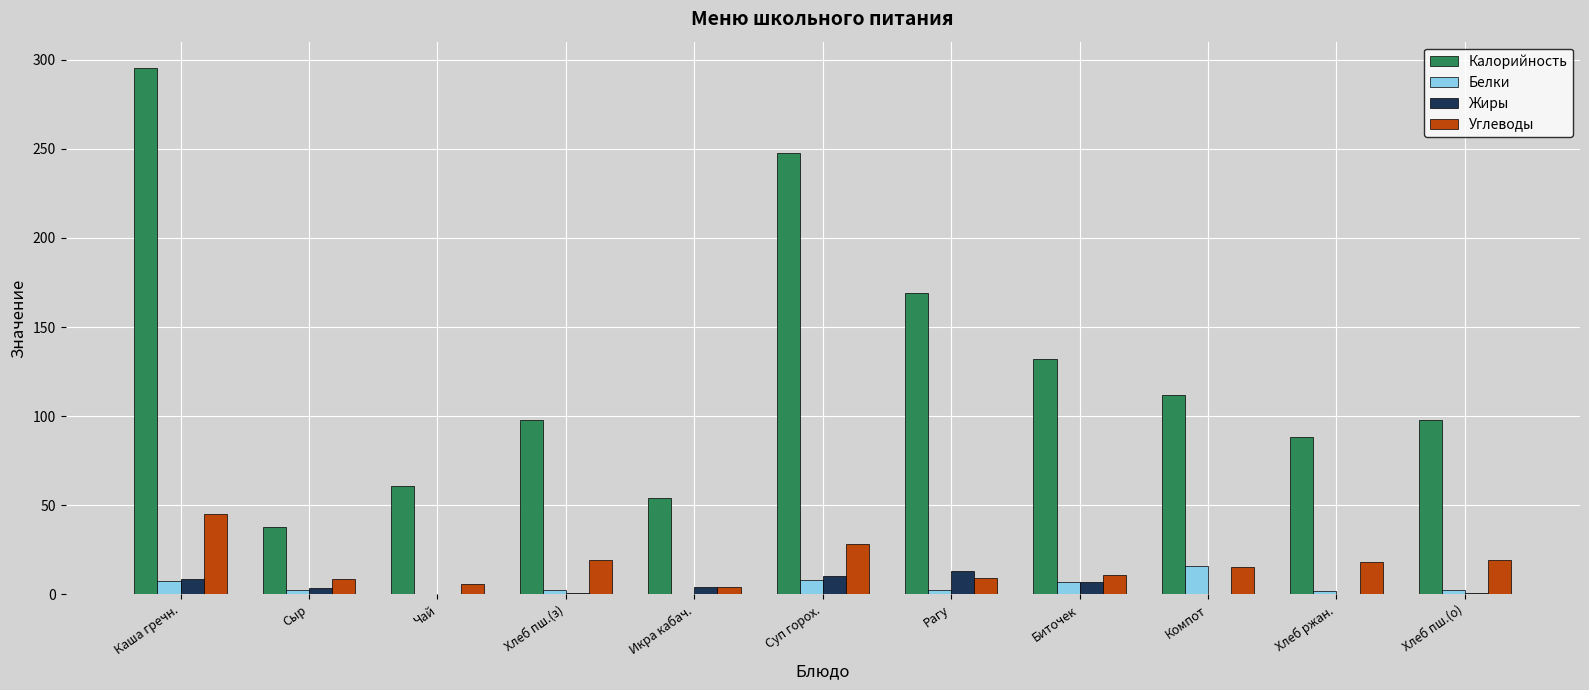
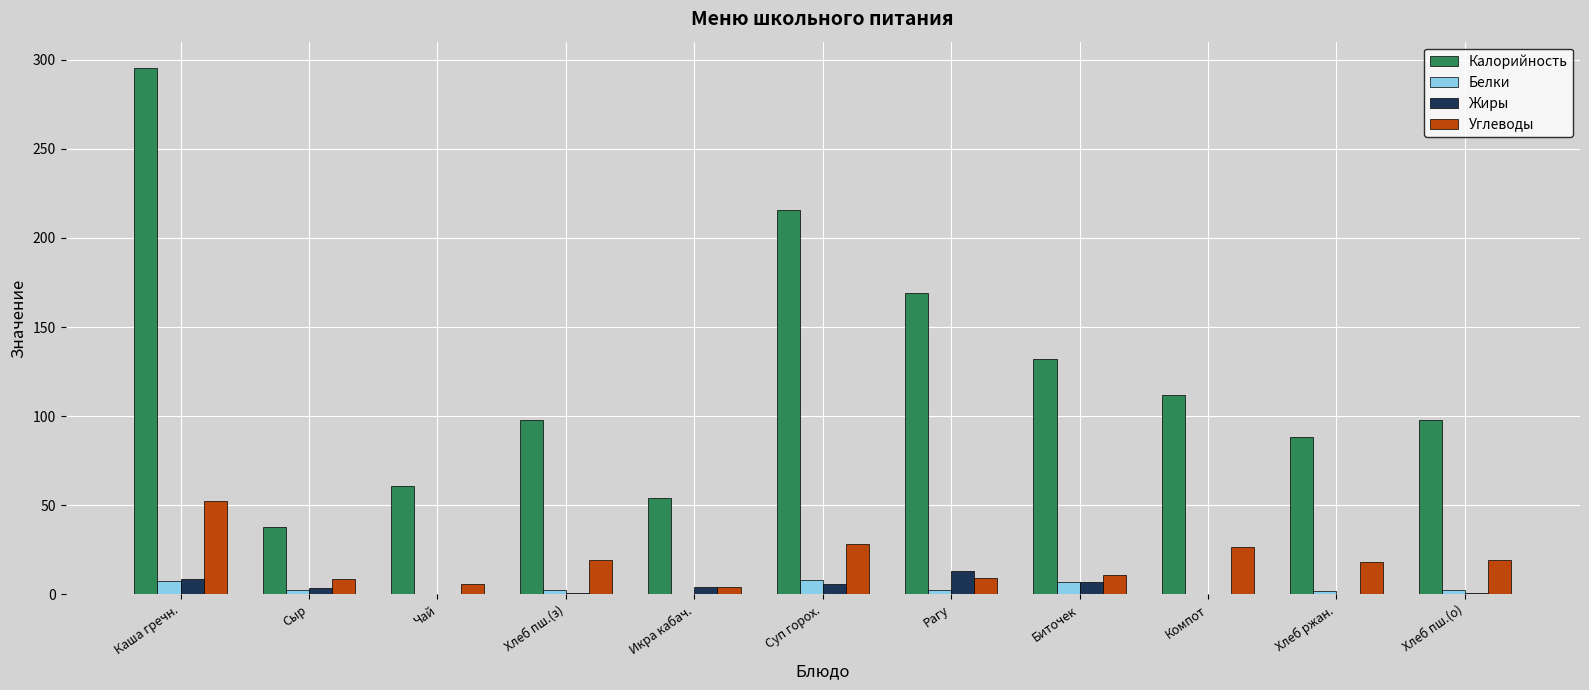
Углеводы, Каша гречн.: 45 -> 52
Калорийность, Суп гороx.: 247 -> 215
Жиры, Суп гороx.: 10 -> 6
Белки, Компот: 16 -> 0
Углеводы, Компот: 16 -> 27
